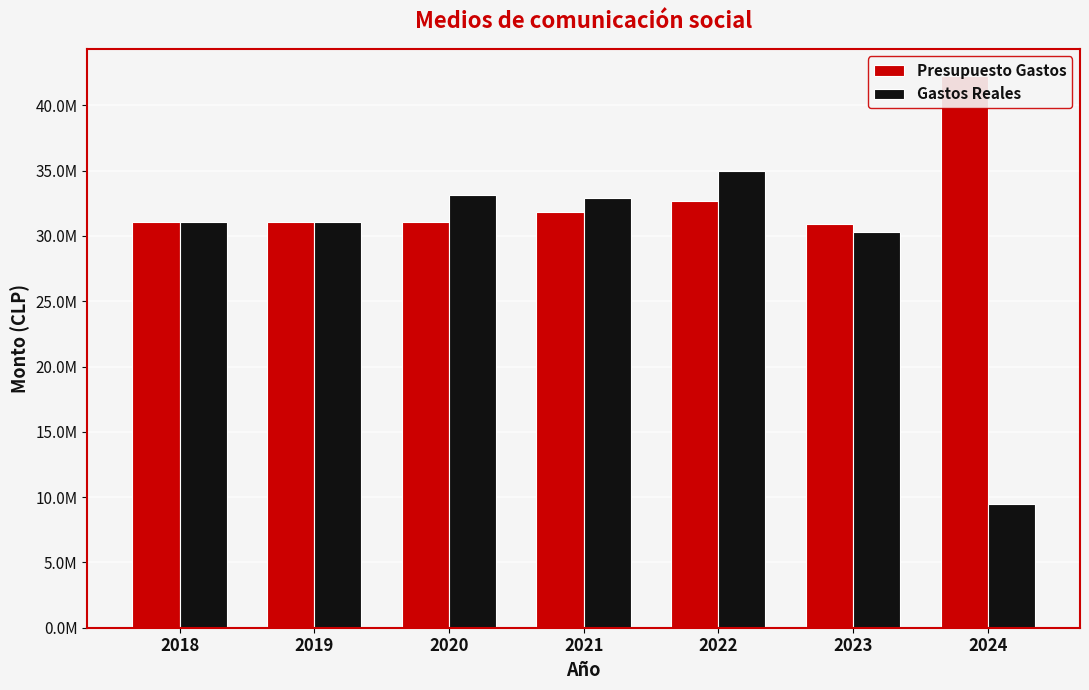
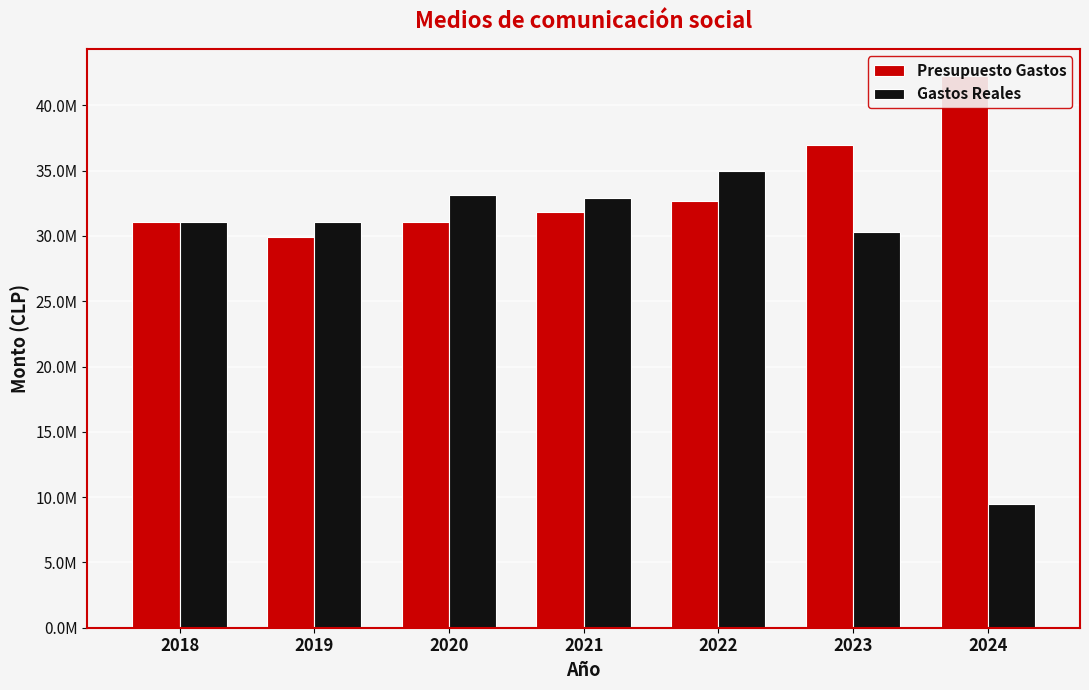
Presupuesto Gastos, 2019: 31100000 -> 29900000
Presupuesto Gastos, 2023: 30900000 -> 37000000
